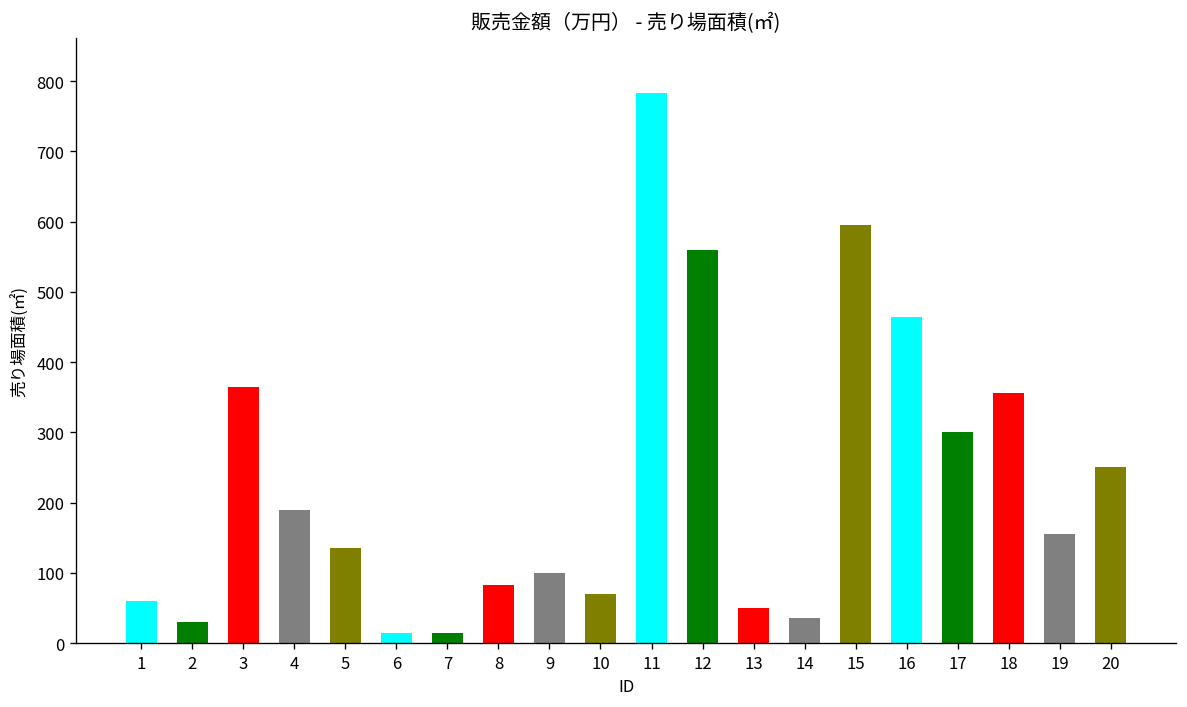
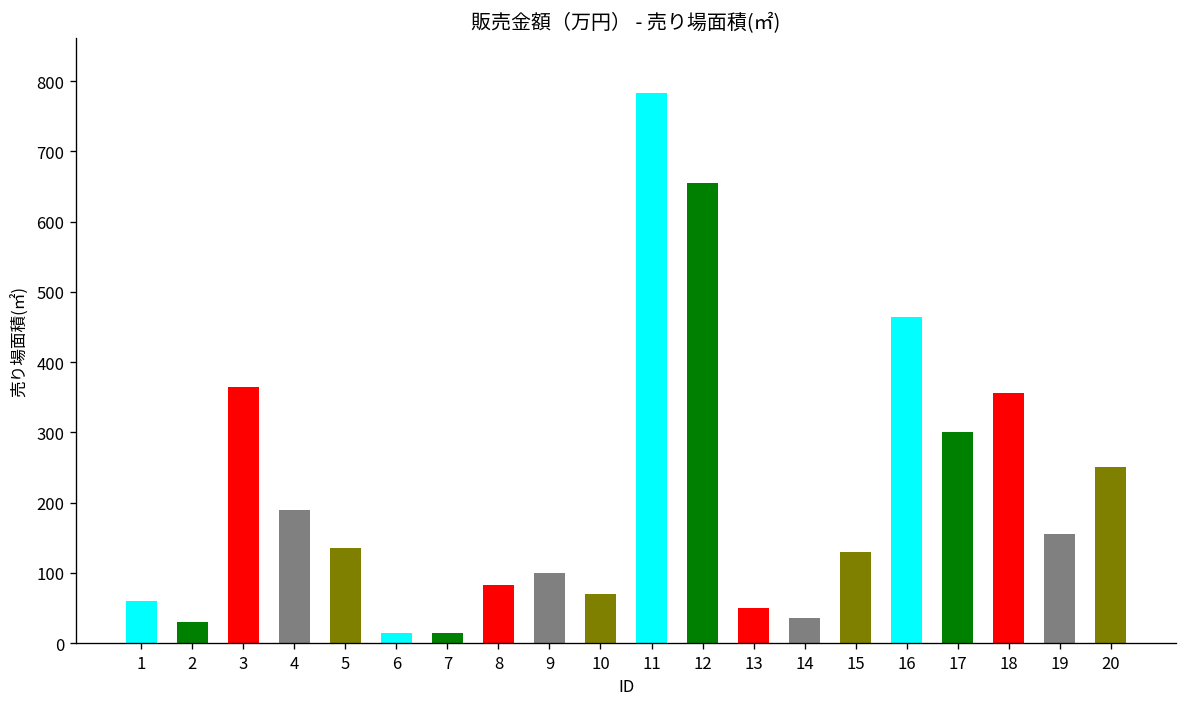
12: 560 -> 660
15: 600 -> 130
